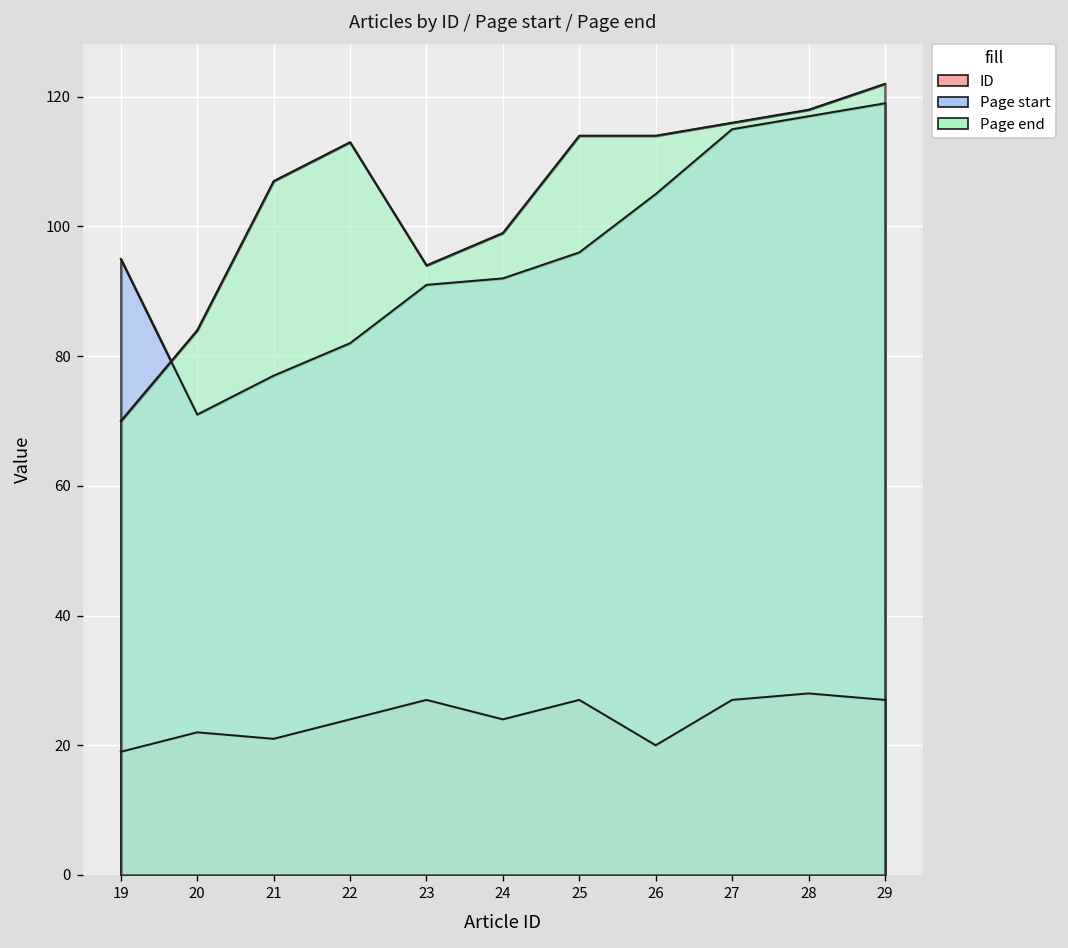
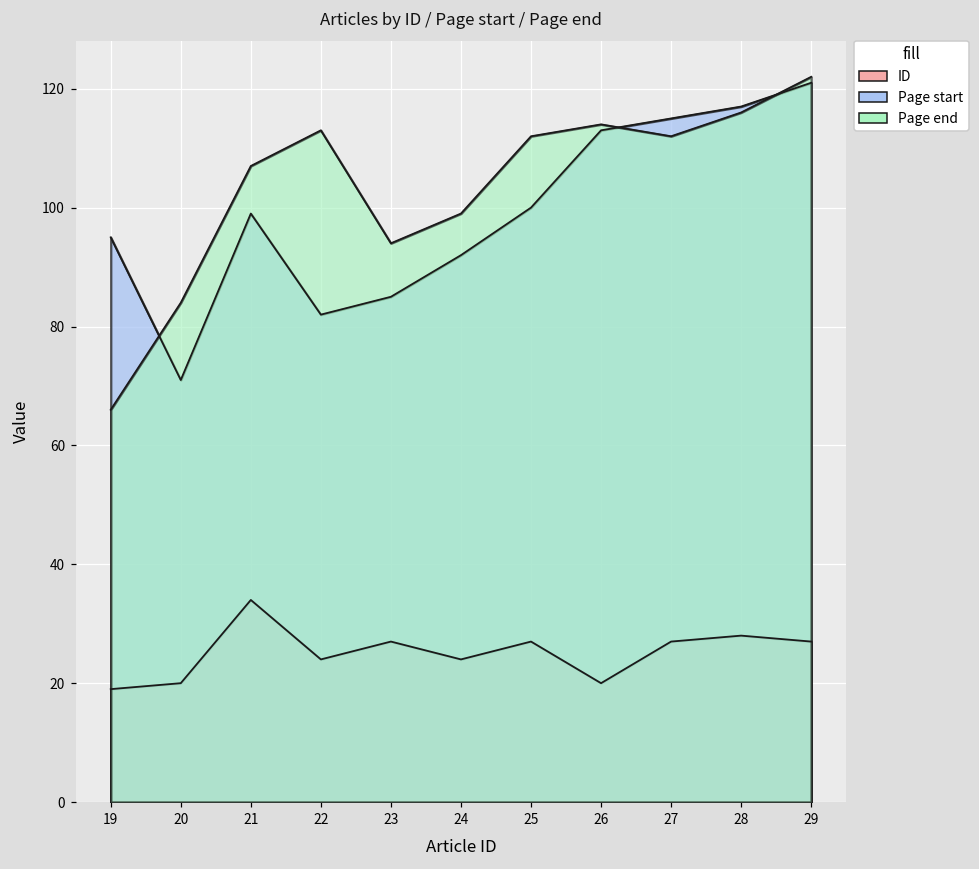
Page end, 19: 70 -> 66
ID, 20: 22 -> 20
ID, 21: 21 -> 34
Page start, 21: 77 -> 99
Page start, 23: 91 -> 85
Page start, 25: 96 -> 100
Page end, 25: 114 -> 112
Page start, 26: 105 -> 113
Page end, 27: 116 -> 112
Page end, 28: 118 -> 116
Page start, 29: 119 -> 121
